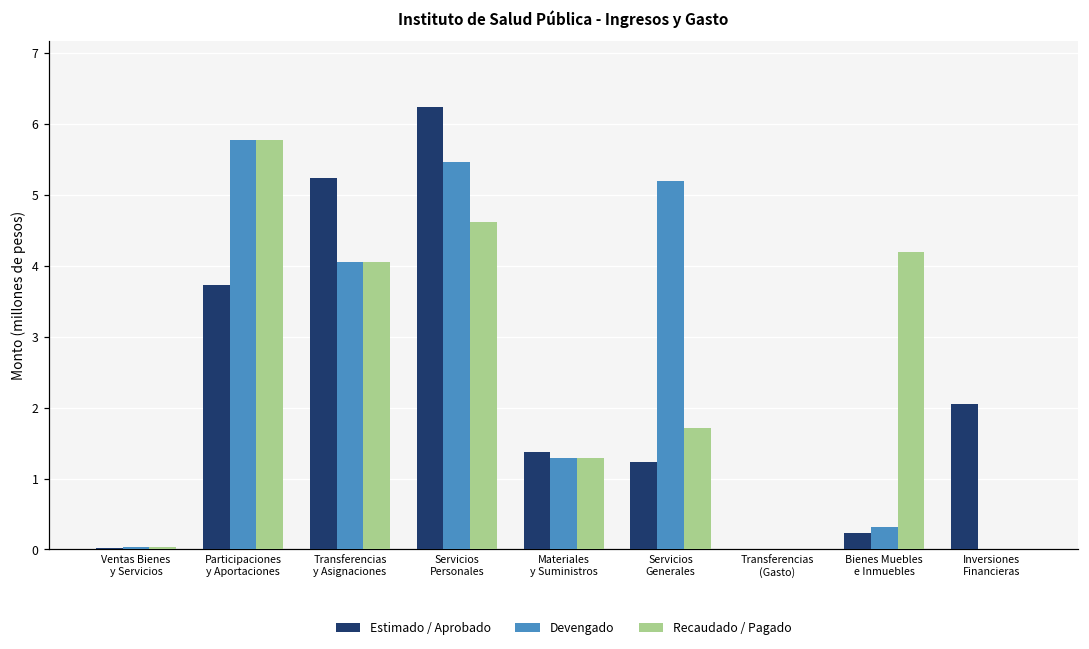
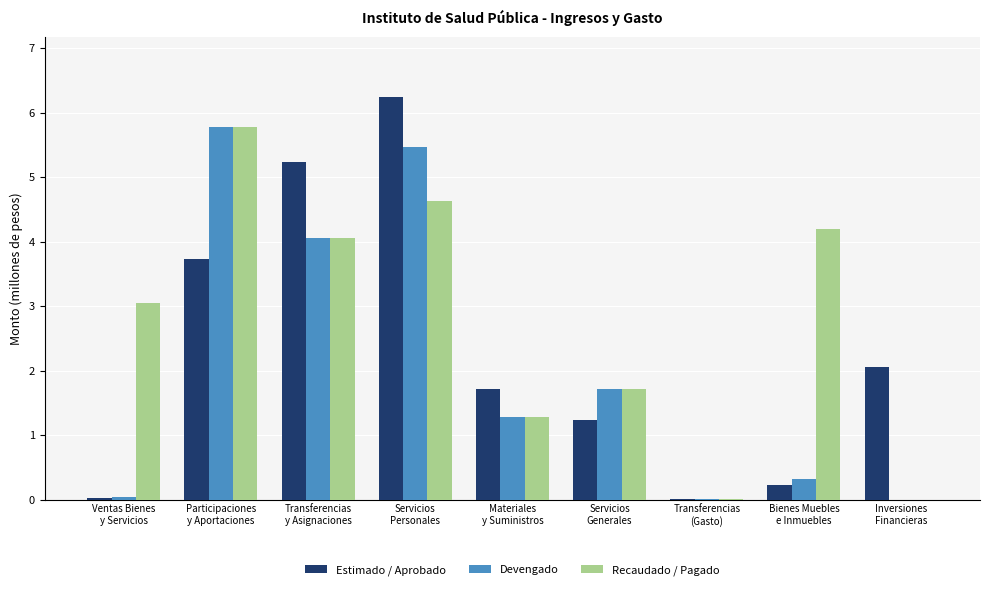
Recaudado / Pagado, Ventas Bienes y Servicios: 0.0 -> 3.0
Estimado / Aprobado, Materiales y Suministros: 1.4 -> 1.7
Devengado, Servicios Generales: 5.2 -> 1.7
